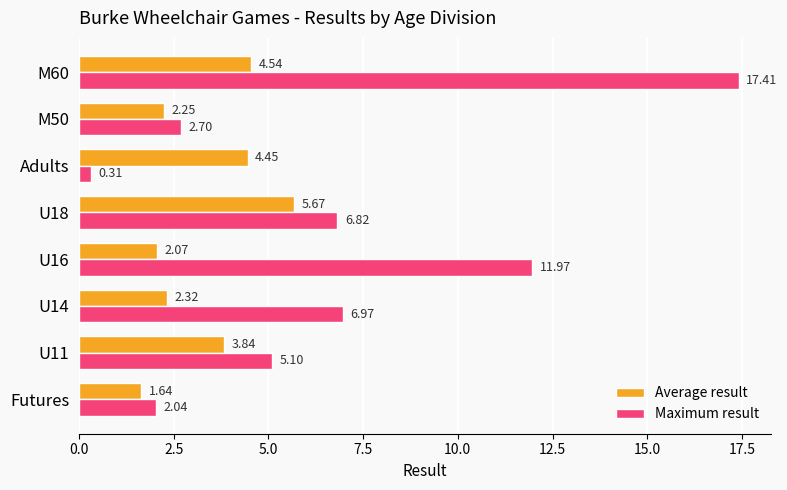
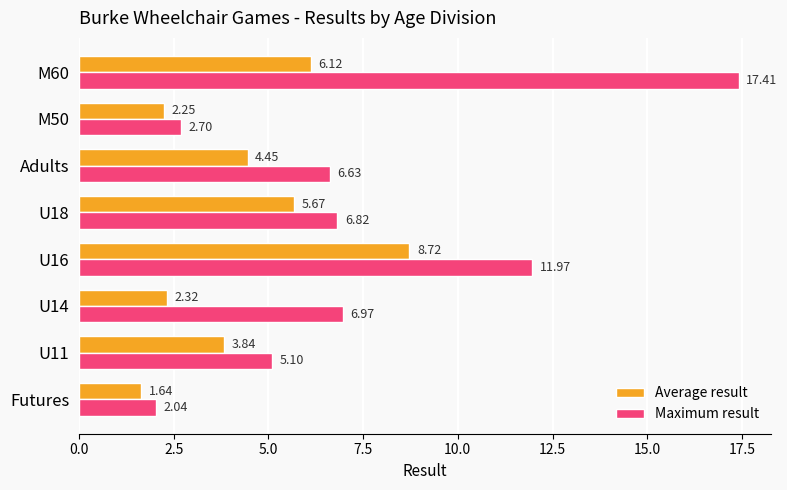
Average result, M60: 4.54 -> 6.12
Maximum result, Adults: 0.31 -> 6.63
Average result, U16: 2.07 -> 8.72
